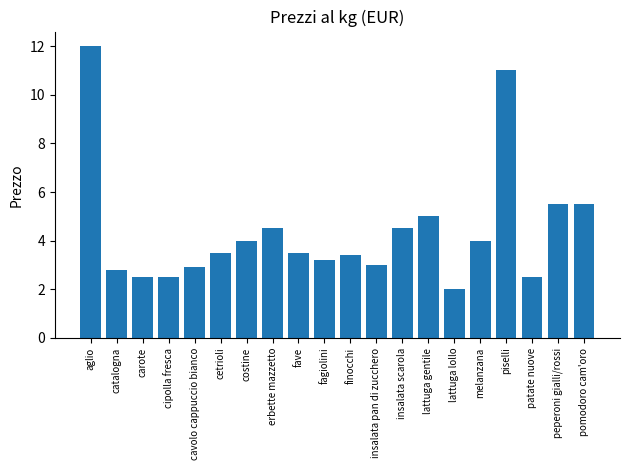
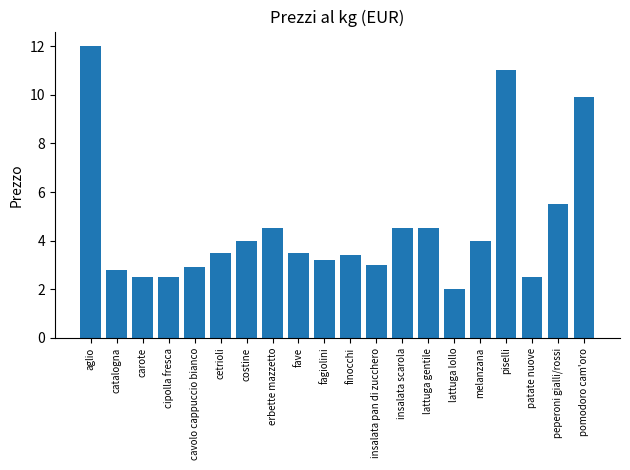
lattuga gentile: 5.0 -> 4.5
pomodoro cam'oro: 5.5 -> 9.9
